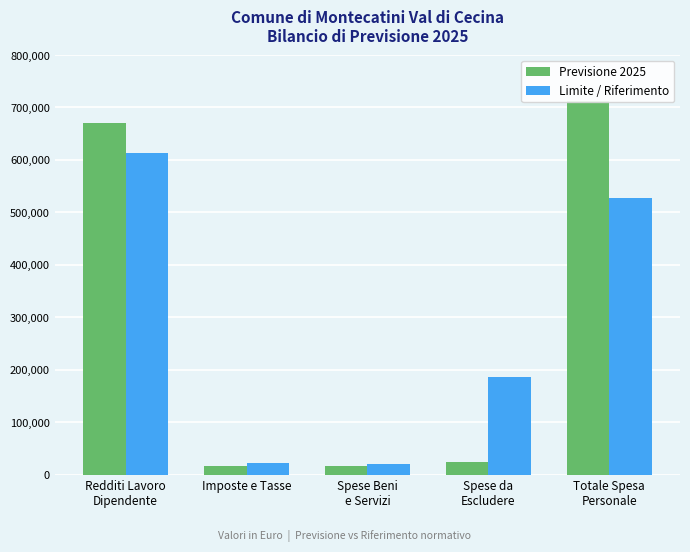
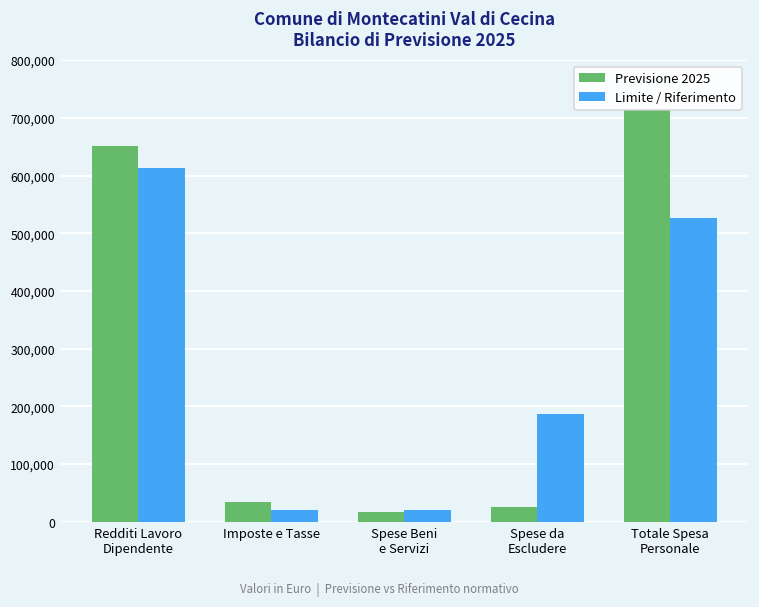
Previsione 2025, Redditi Lavoro Dipendente: 670,000 -> 650,000
Previsione 2025, Imposte e Tasse: 20,000 -> 40,000
